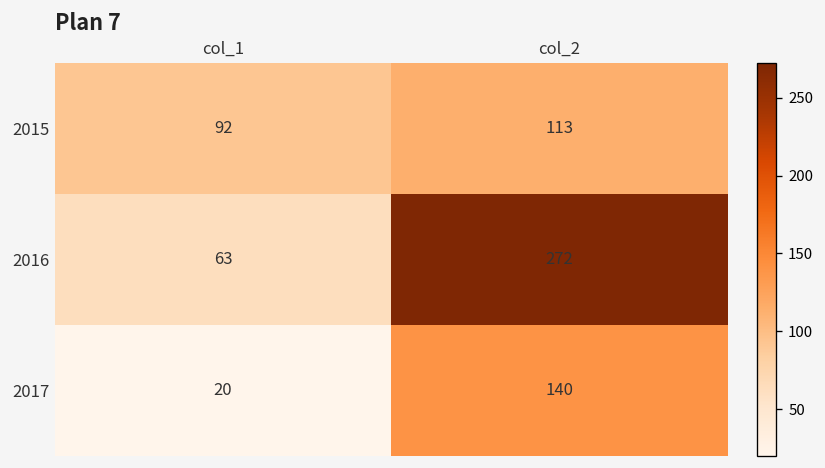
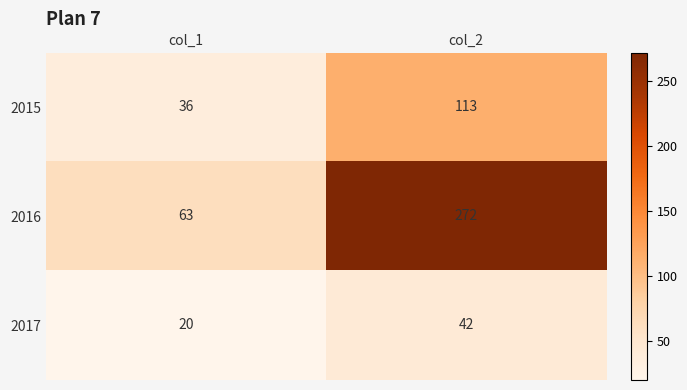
2015, col_1: 92 -> 36
2017, col_2: 140 -> 42
